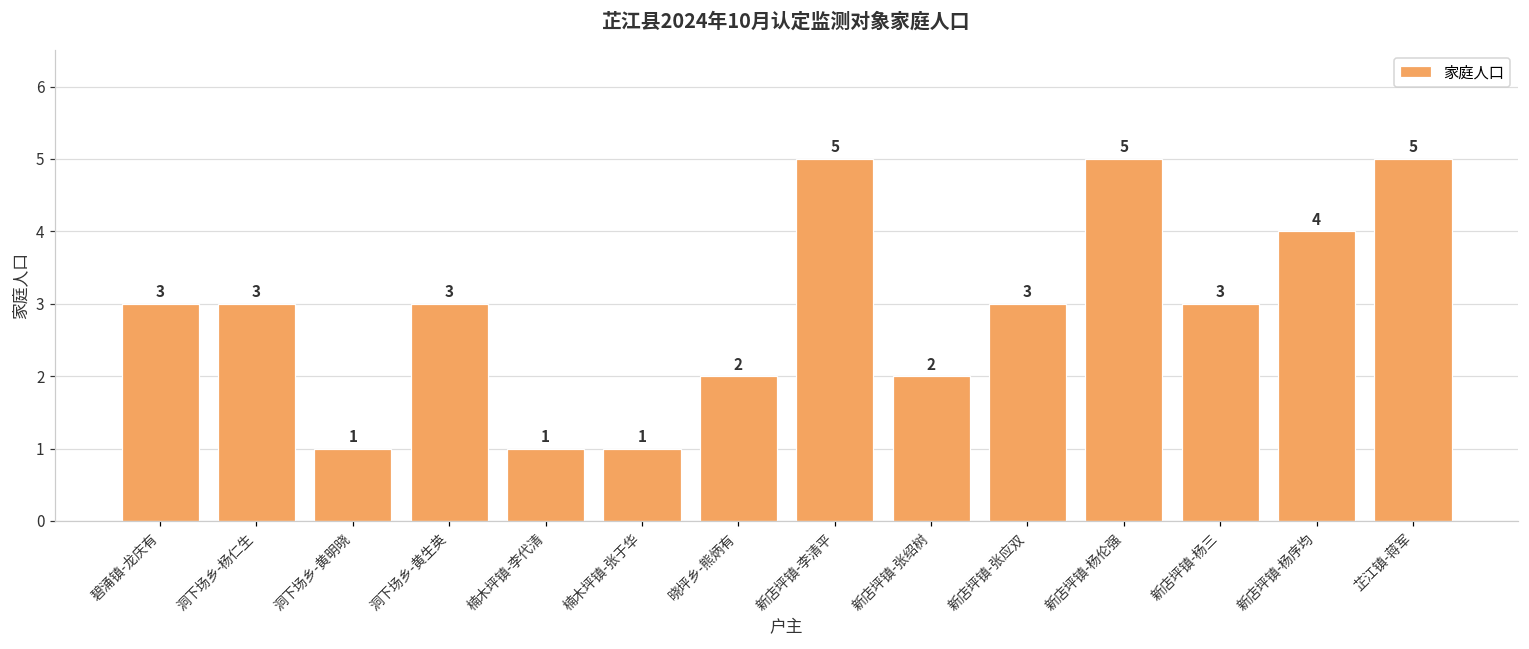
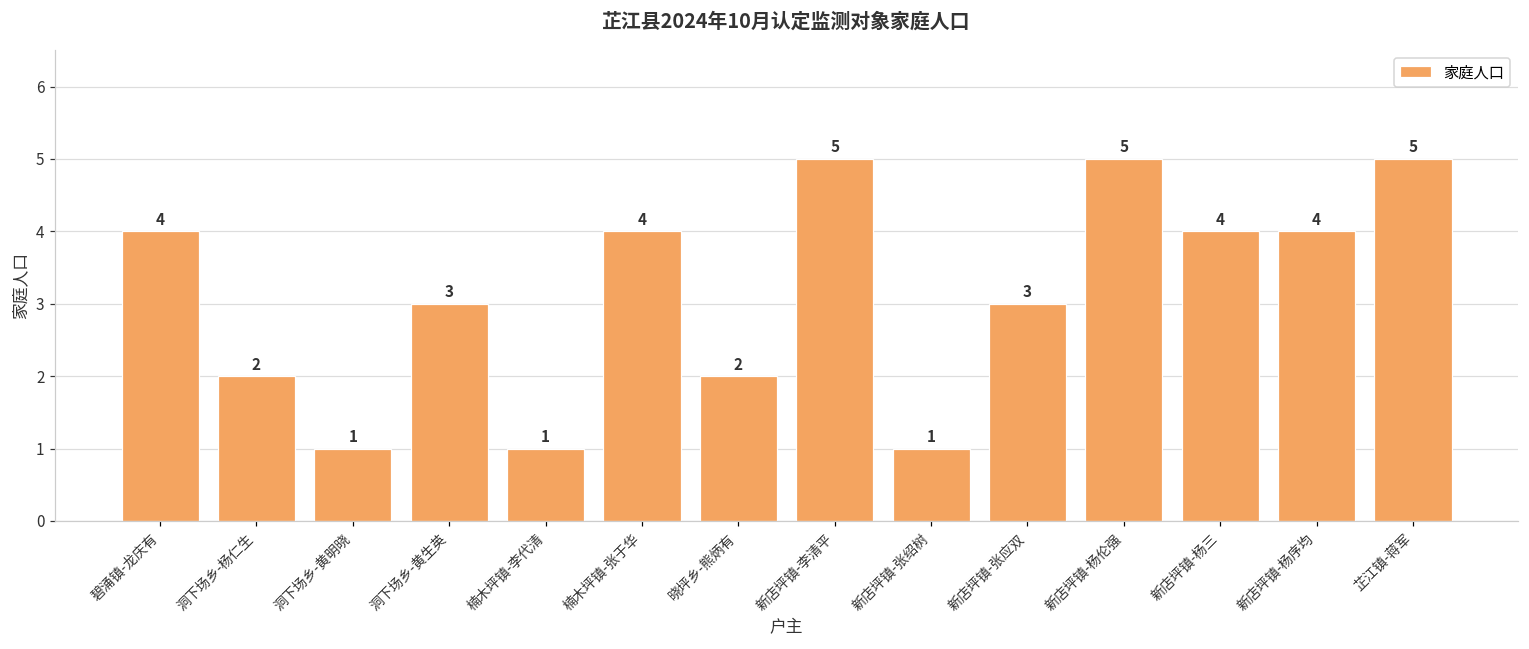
碧涌镇-龙庆有: 3 -> 4
洞下场乡-杨仁生: 3 -> 2
楠木坪镇-张于华: 1 -> 4
新店坪镇-张绍树: 2 -> 1
新店坪镇-杨三: 3 -> 4
